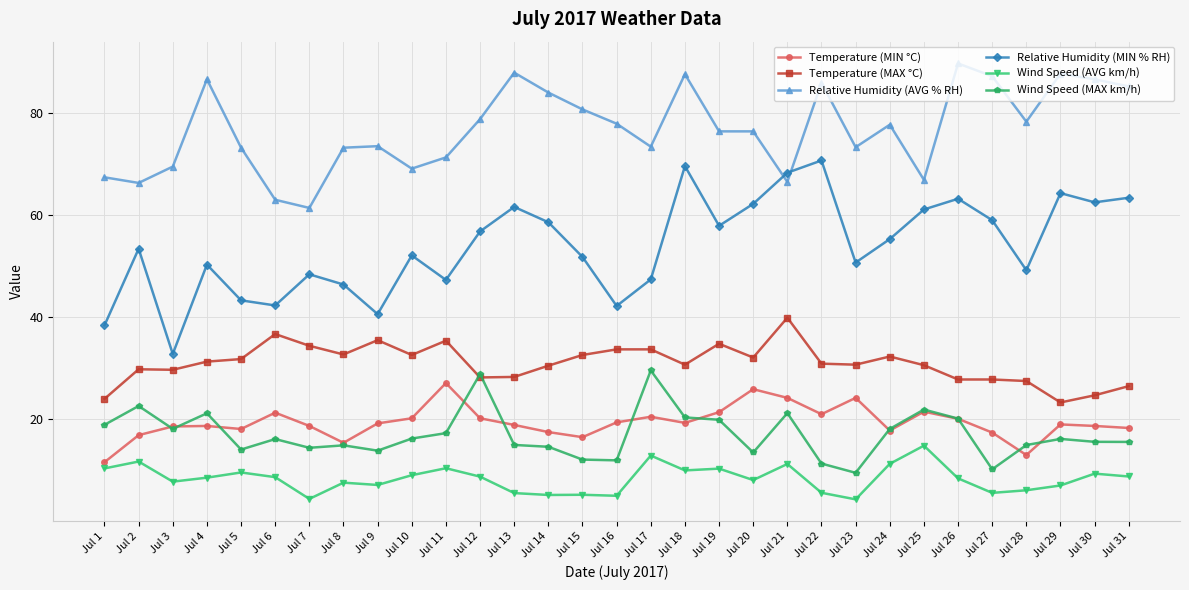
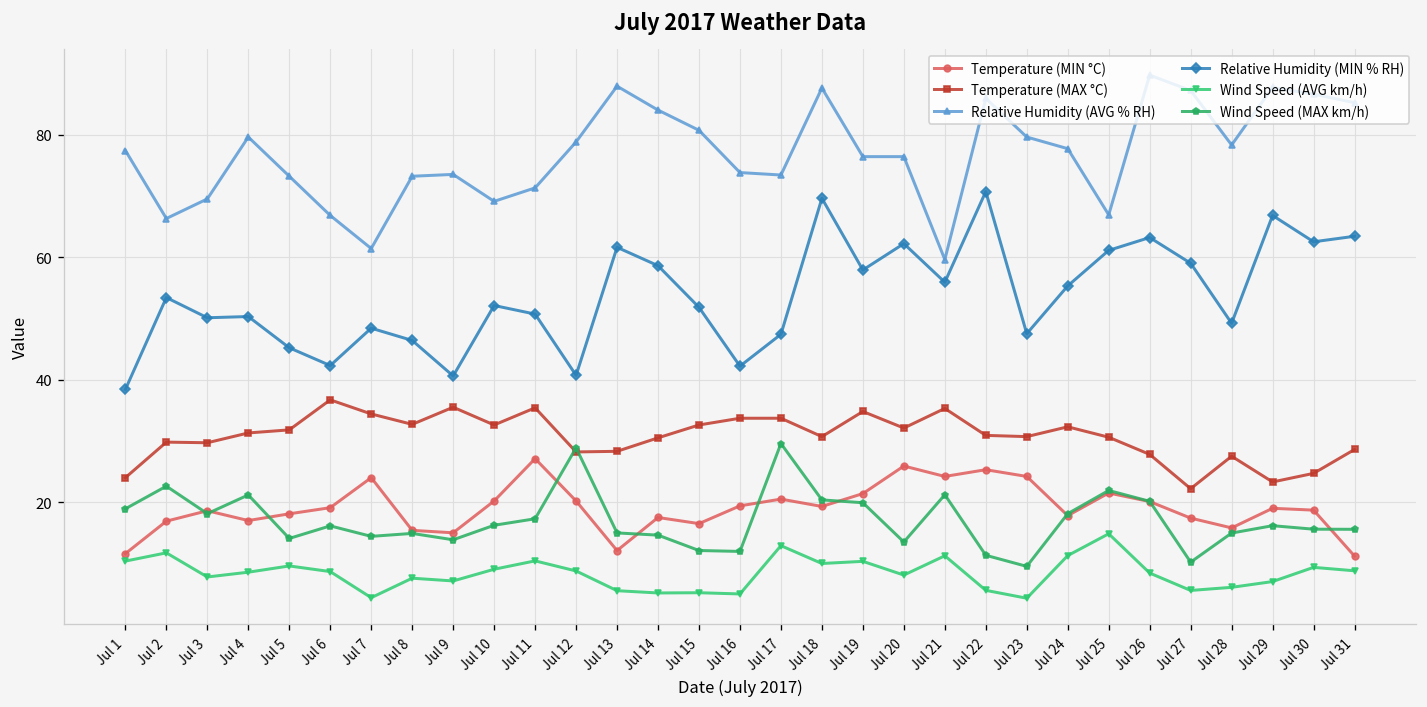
Relative Humidity (AVG % RH), Jul 1: 67 -> 77
Relative Humidity (MIN % RH), Jul 3: 33 -> 50
Temperature (MIN °C), Jul 4: 19 -> 17
Relative Humidity (AVG % RH), Jul 4: 87 -> 80
Relative Humidity (MIN % RH), Jul 5: 43 -> 45
Temperature (MIN °C), Jul 6: 21 -> 19
Relative Humidity (AVG % RH), Jul 6: 63 -> 67
Temperature (MIN °C), Jul 7: 19 -> 24
Temperature (MIN °C), Jul 9: 19 -> 15
Relative Humidity (MIN % RH), Jul 11: 47 -> 51
Relative Humidity (MIN % RH), Jul 12: 57 -> 41
Temperature (MIN °C), Jul 13: 19 -> 12
Relative Humidity (AVG % RH), Jul 16: 78 -> 74
Temperature (MAX °C), Jul 21: 40 -> 35
Relative Humidity (AVG % RH), Jul 21: 67 -> 60
Relative Humidity (MIN % RH), Jul 21: 68 -> 56
Temperature (MIN °C), Jul 22: 21 -> 25
Relative Humidity (AVG % RH), Jul 23: 73 -> 80
Relative Humidity (MIN % RH), Jul 23: 51 -> 48
Temperature (MAX °C), Jul 27: 28 -> 22
Temperature (MIN °C), Jul 28: 13 -> 16
Relative Humidity (MIN % RH), Jul 29: 64 -> 67
Temperature (MIN °C), Jul 31: 18 -> 11
Temperature (MAX °C), Jul 31: 27 -> 29
